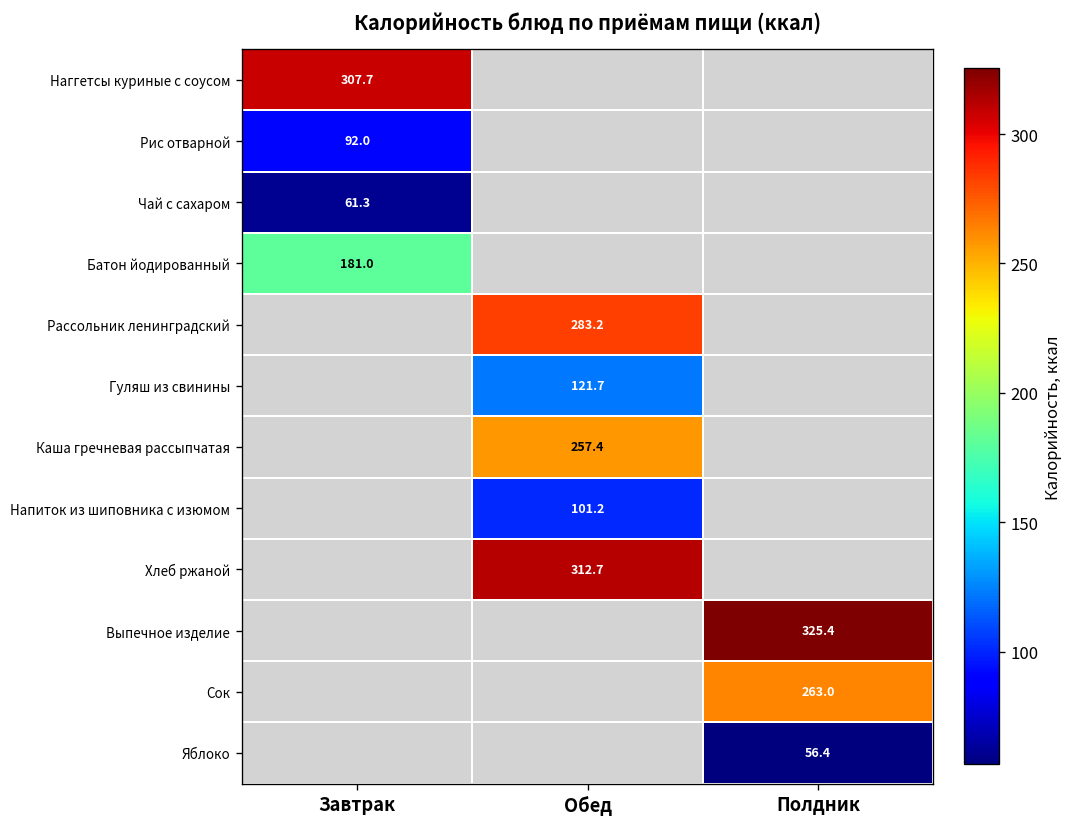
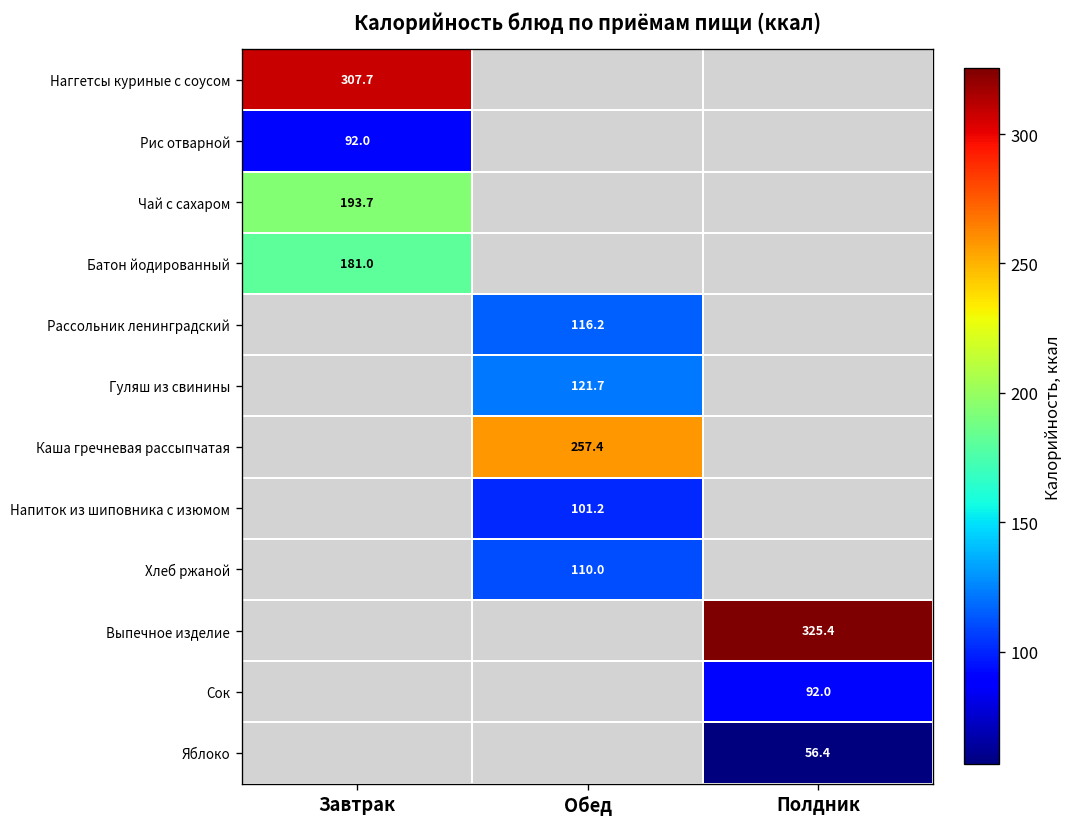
Чай с сахаром, Завтрак: 61.3 -> 193.7
Рассольник ленинградский, Обед: 283.2 -> 116.2
Хлеб ржаной, Обед: 312.7 -> 110.0
Сок, Полдник: 263.0 -> 92.0
